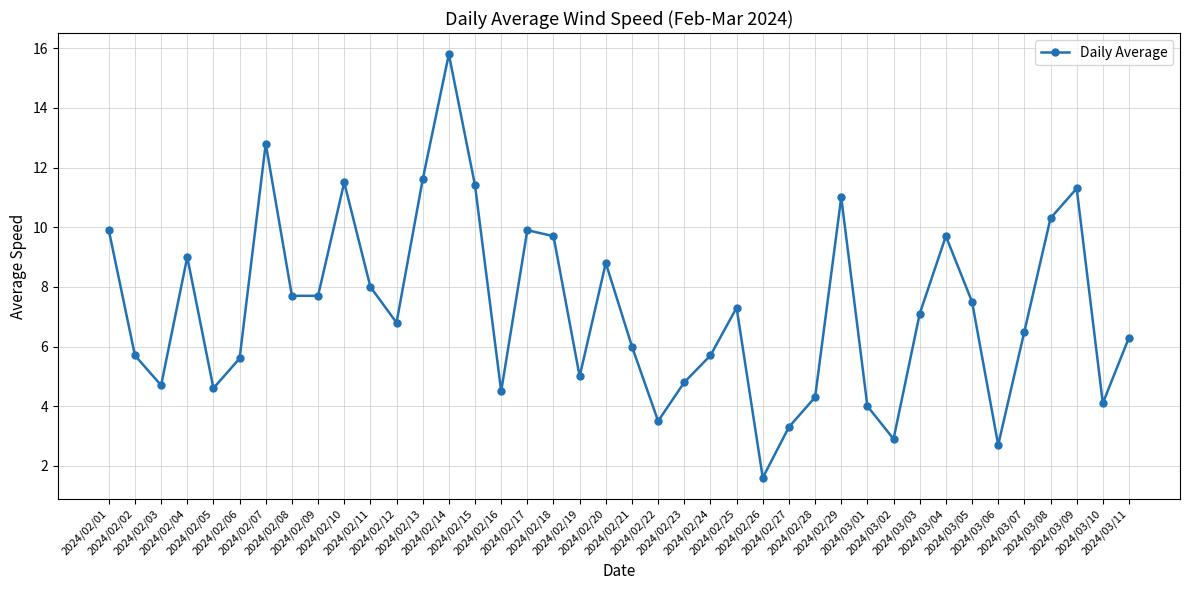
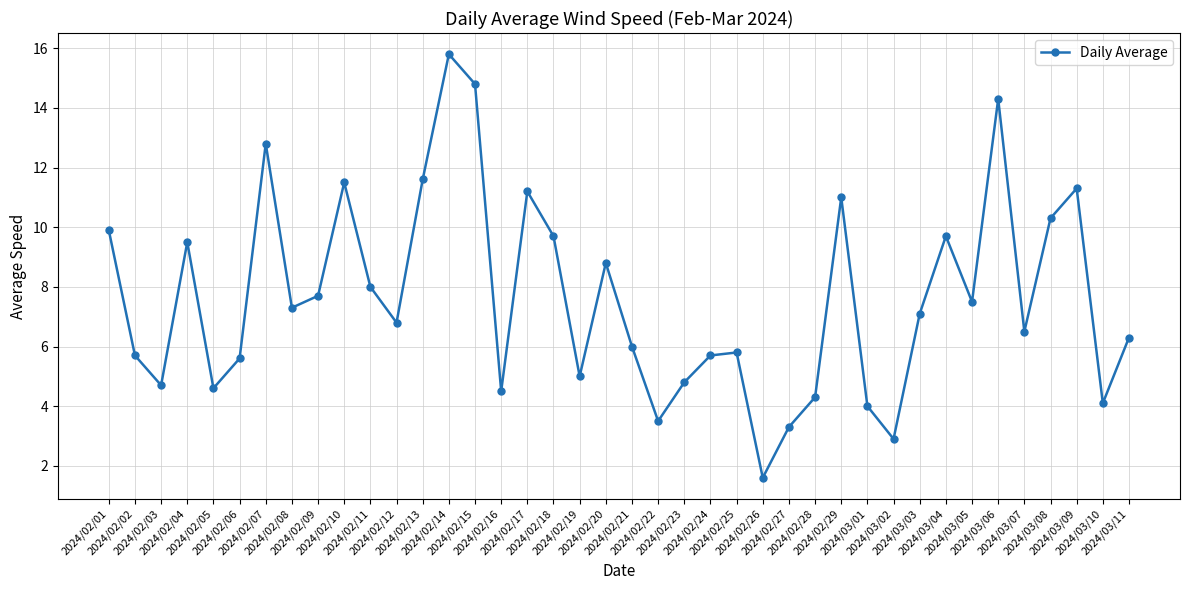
2024/02/04: 9.0 -> 9.5
2024/02/08: 7.7 -> 7.3
2024/02/15: 11.4 -> 14.8
2024/02/17: 9.9 -> 11.2
2024/02/25: 7.3 -> 5.8
2024/03/06: 2.7 -> 14.3
